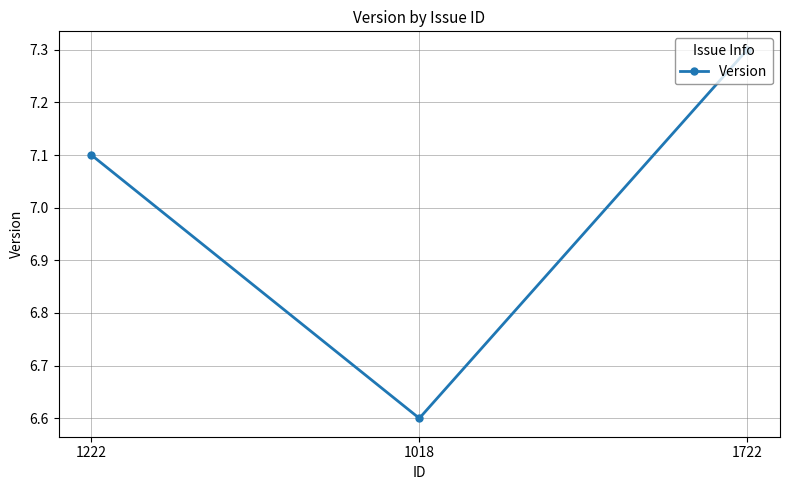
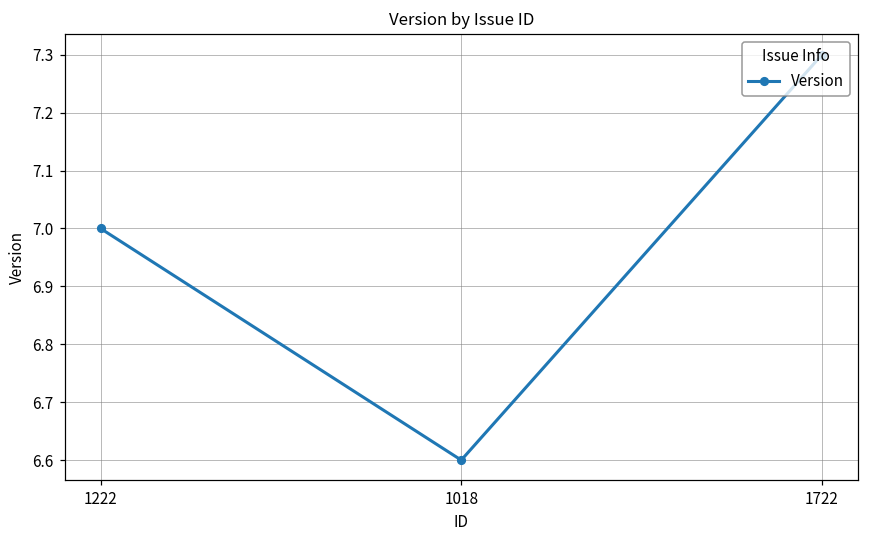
1222: 7.1 -> 7.0
